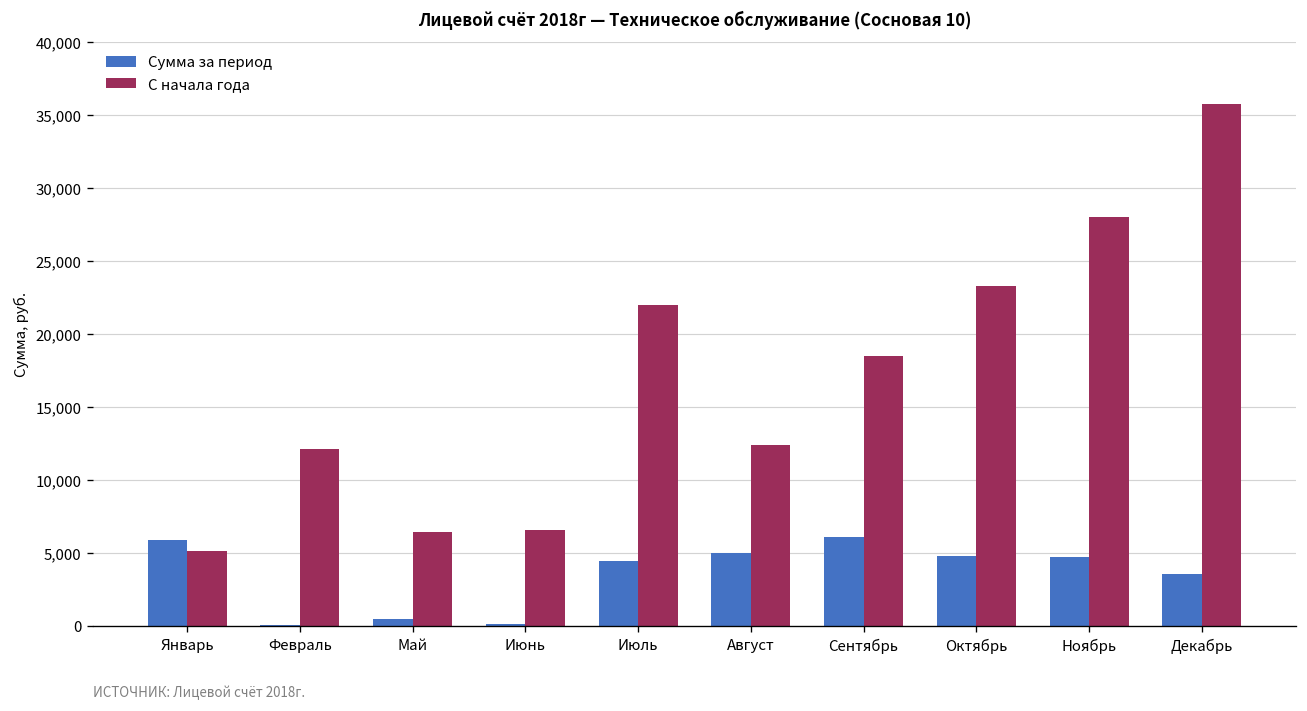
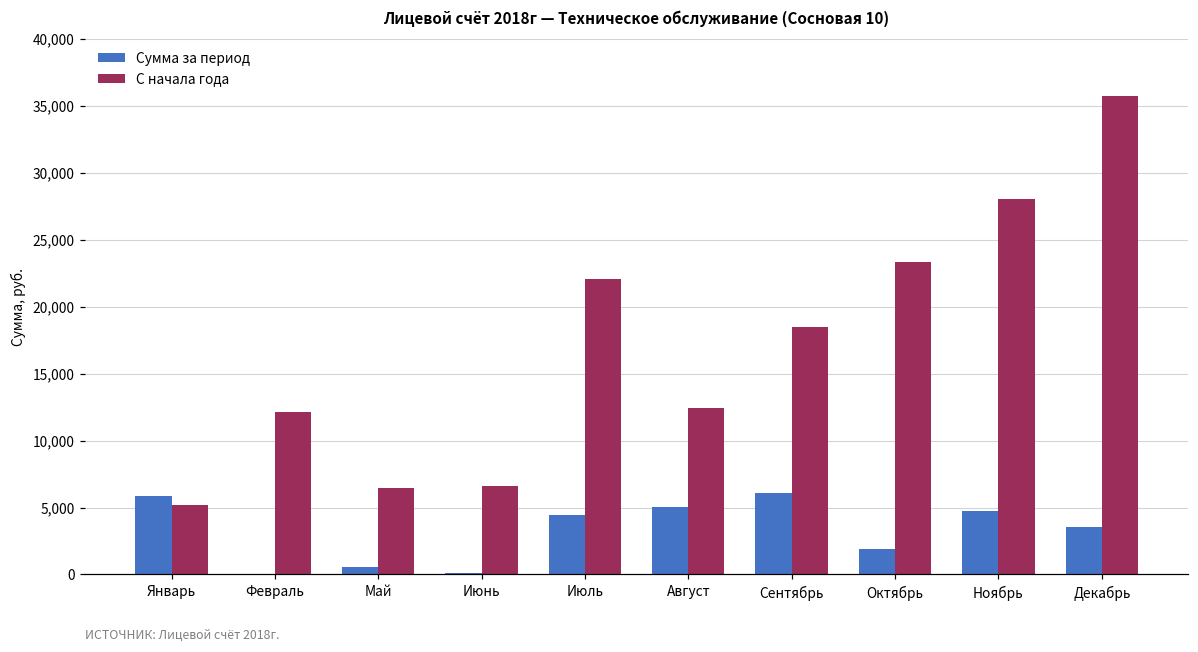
Сумма за период, Октябрь: 4,800 -> 1,900
